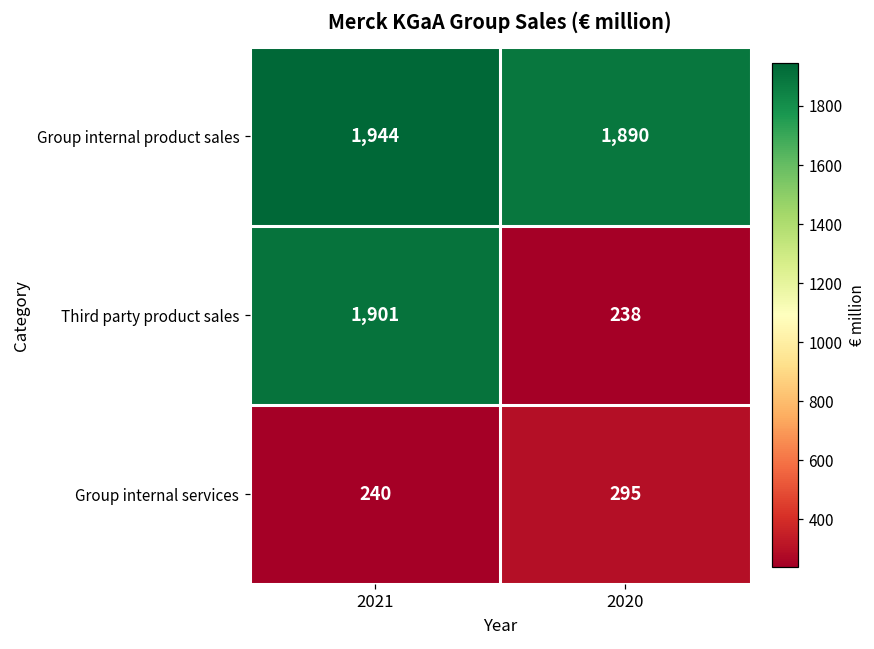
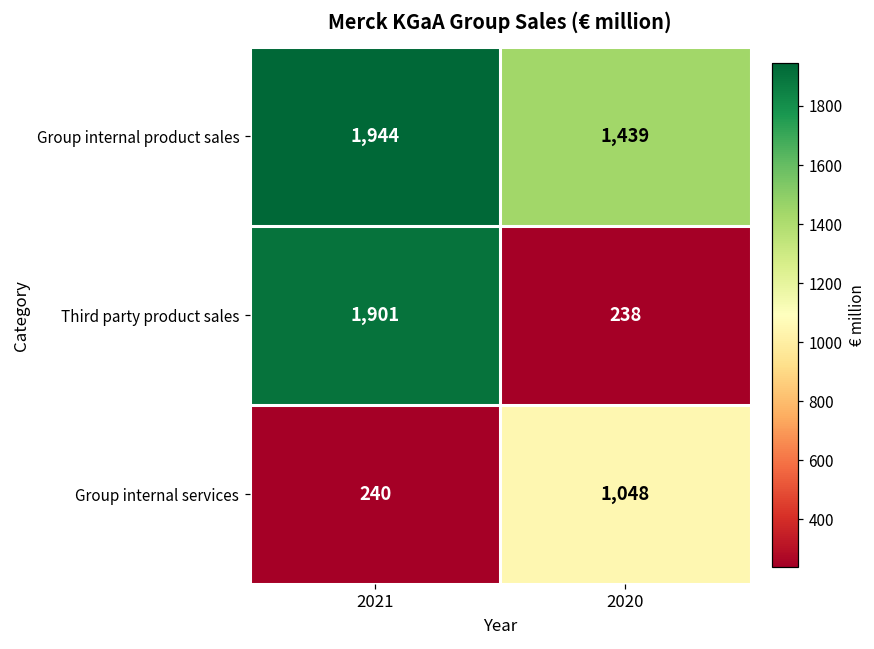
Group internal product sales, 2020: 1,890 -> 1,439
Group internal services, 2020: 295 -> 1,048
